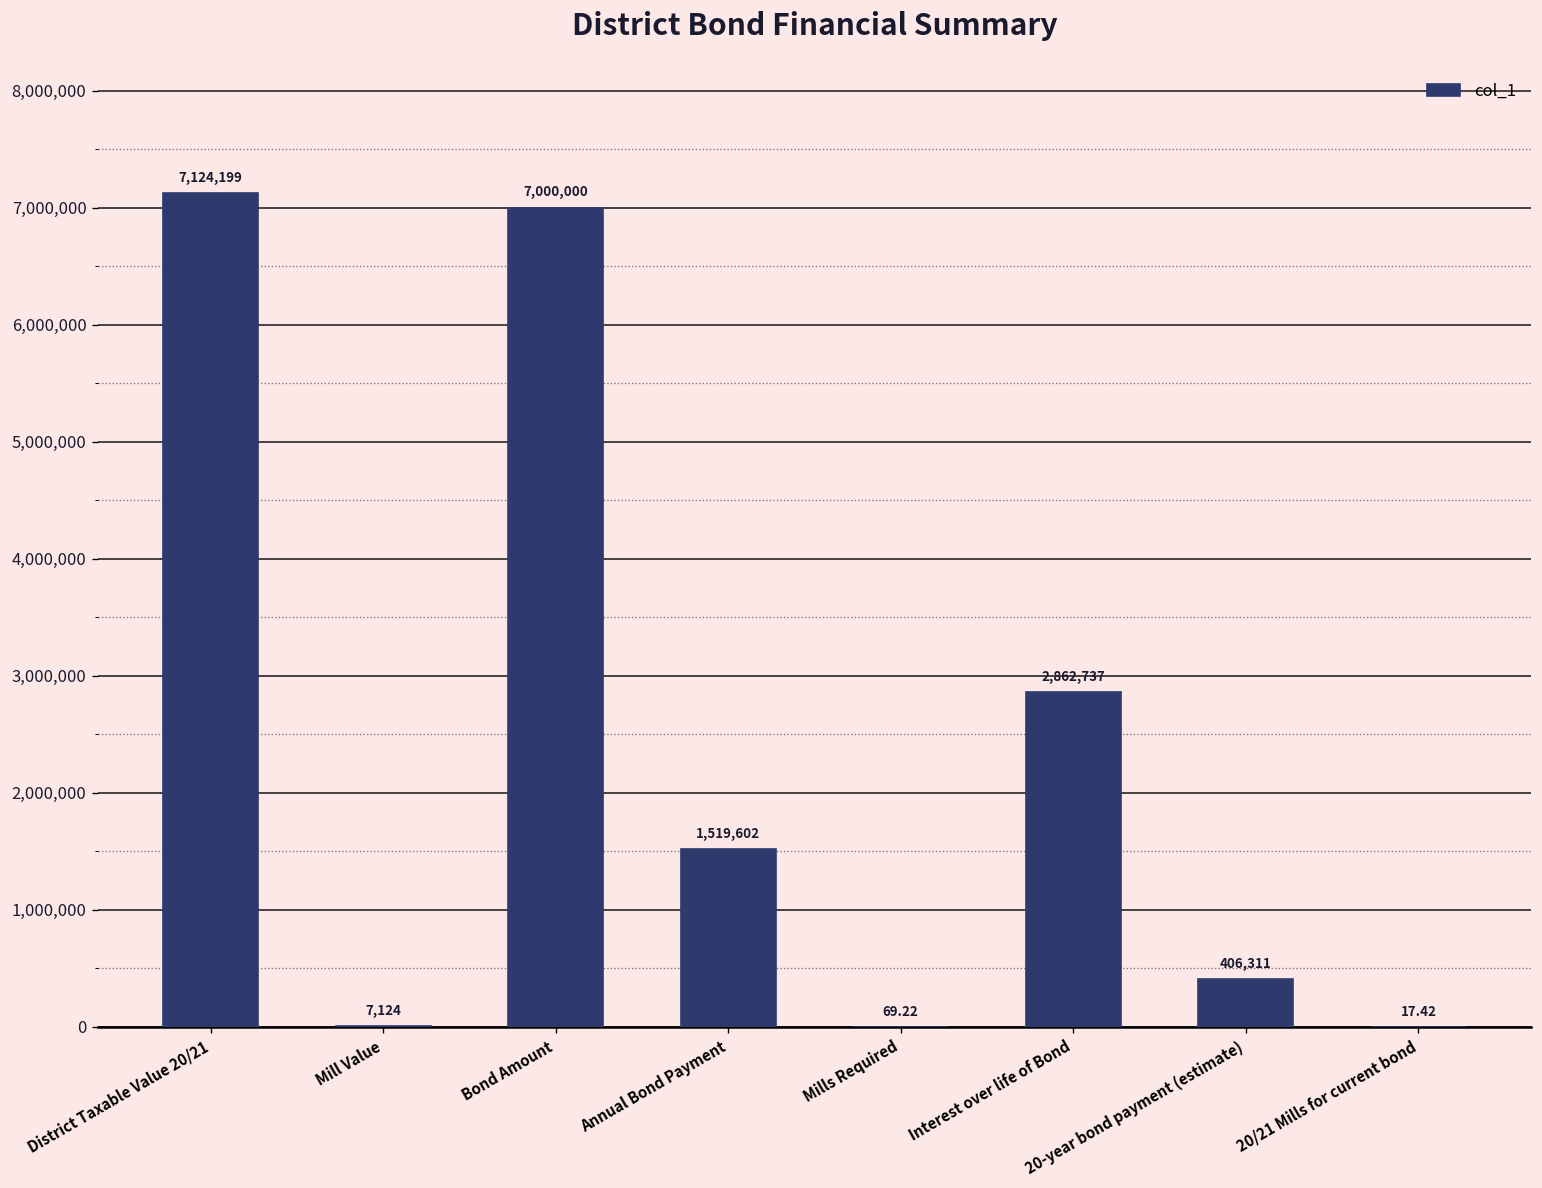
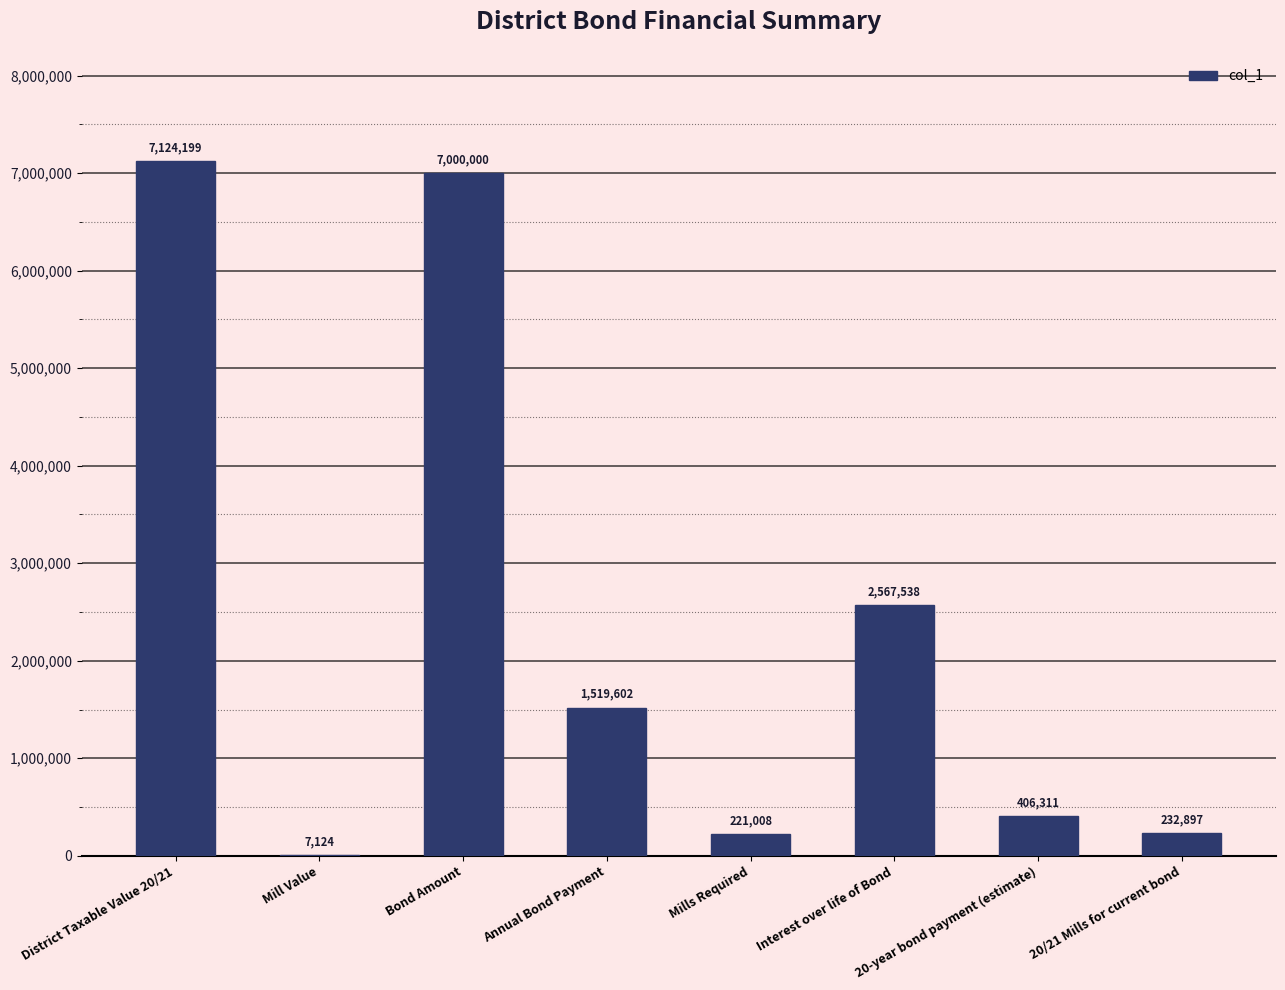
Mills Required: 69.22 -> 221,008
Interest over life of Bond: 2,862,737 -> 2,567,538
20/21 Mills for current bond: 17.42 -> 232,897
